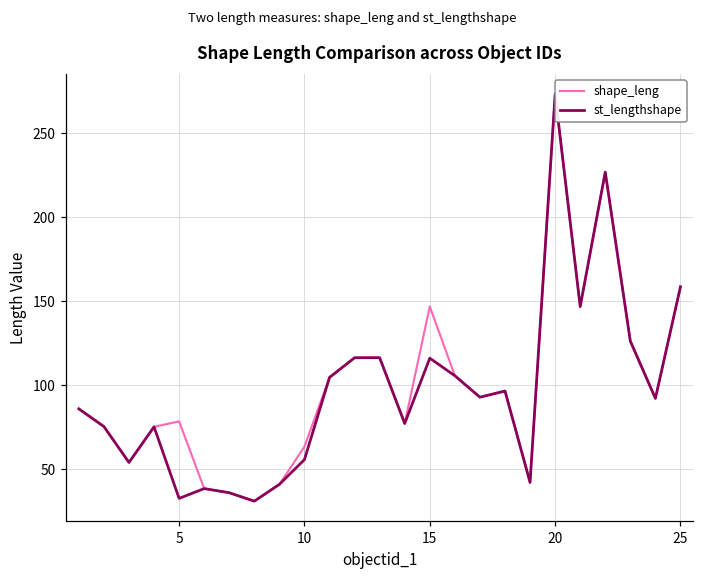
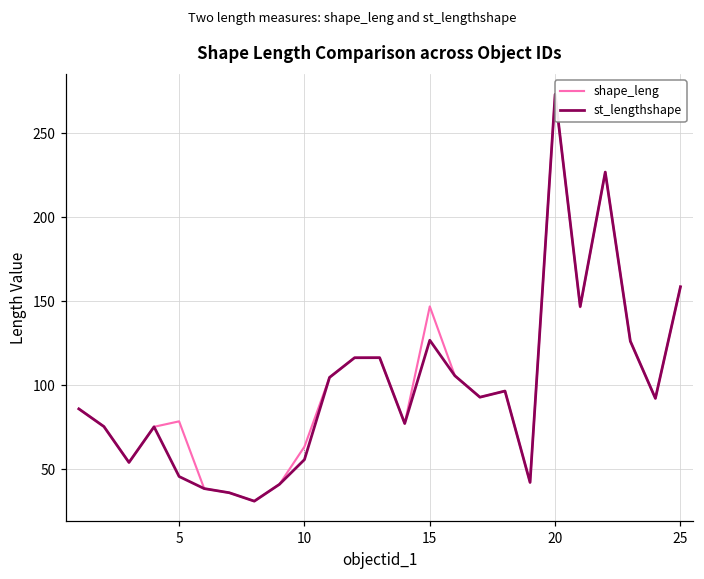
st_lengthshape, 5: 33 -> 46
st_lengthshape, 15: 116 -> 127
